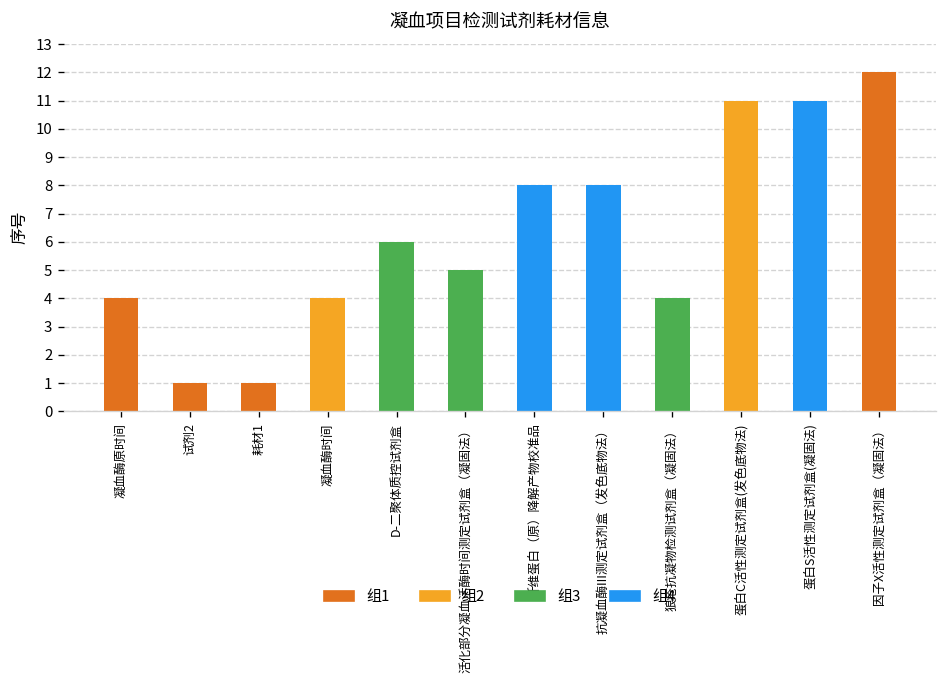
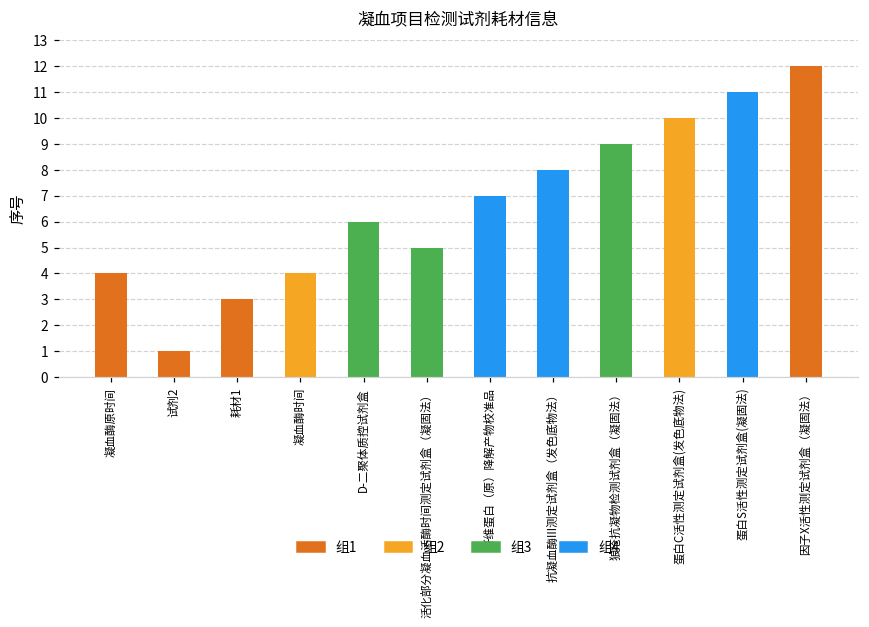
耗材1: 1 -> 3
纤维蛋白（原）降解产物校准品: 8 -> 7
狼疮抗凝物检测试剂盒（凝固法）: 4 -> 9
蛋白C活性测定试剂盒(发色底物法): 11 -> 10
